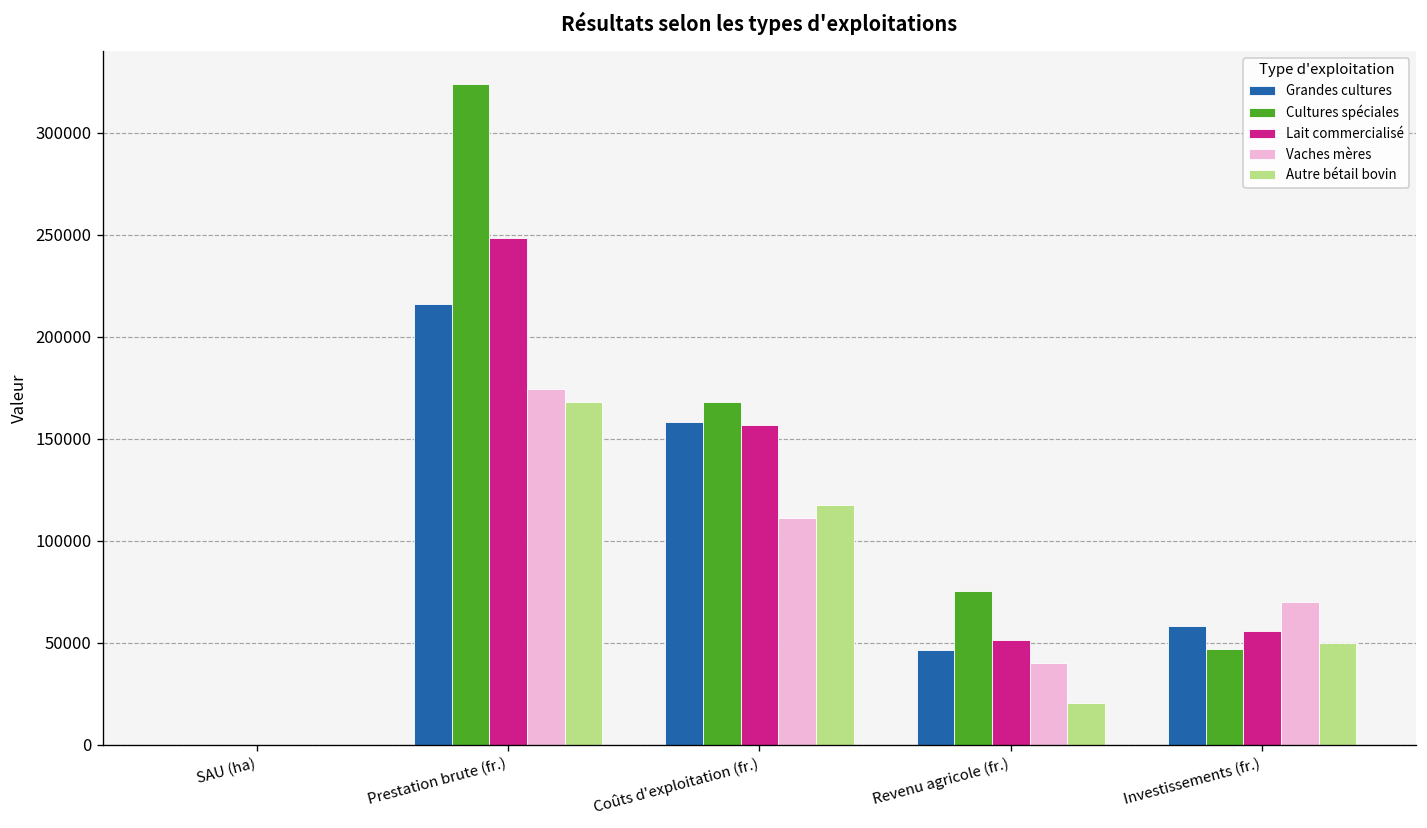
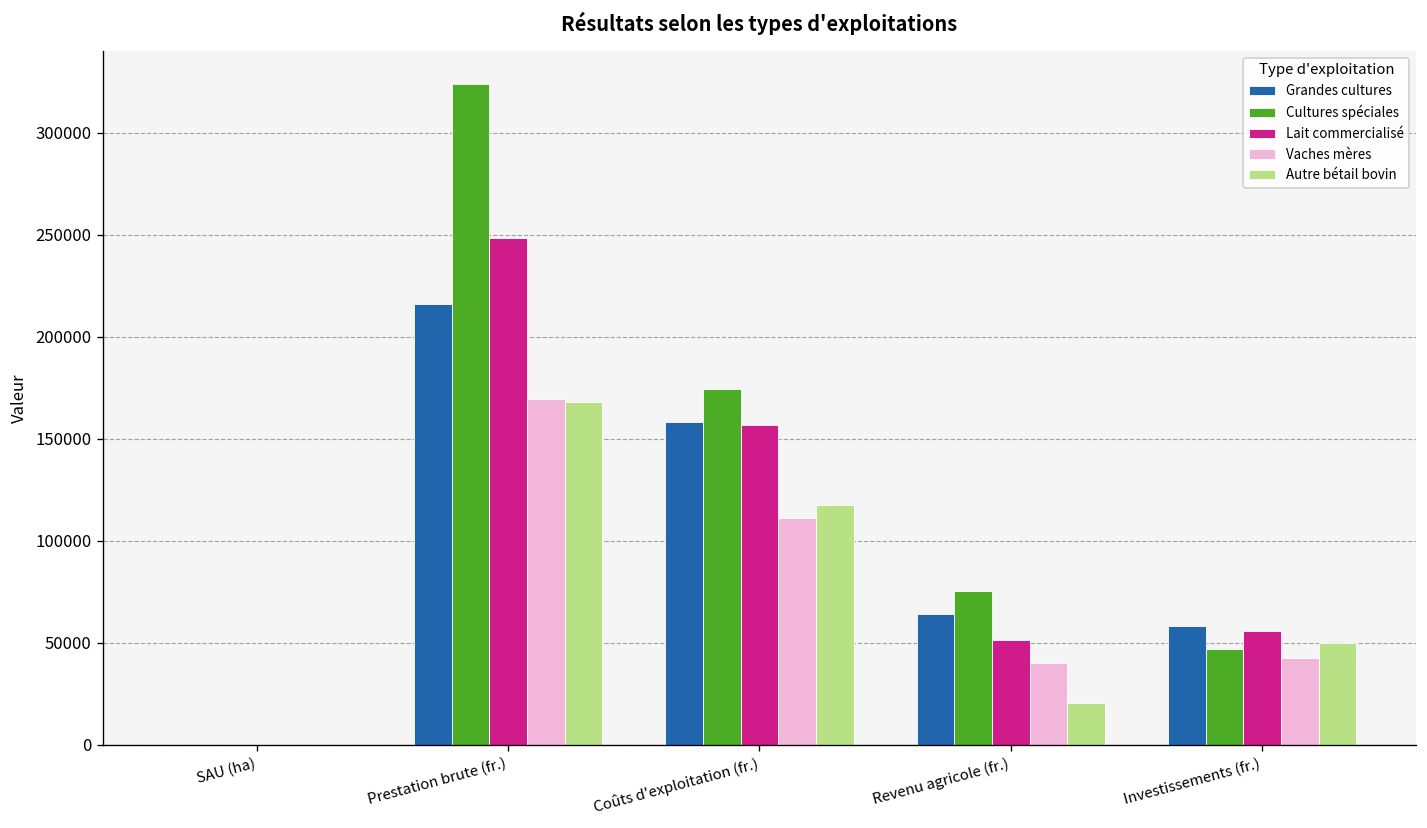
Vaches mères, Prestation brute (fr.): 174000 -> 170000
Cultures spéciales, Coûts d'exploitation (fr.): 168000 -> 174000
Grandes cultures, Revenu agricole (fr.): 46000 -> 64000
Vaches mères, Investissements (fr.): 70000 -> 43000
